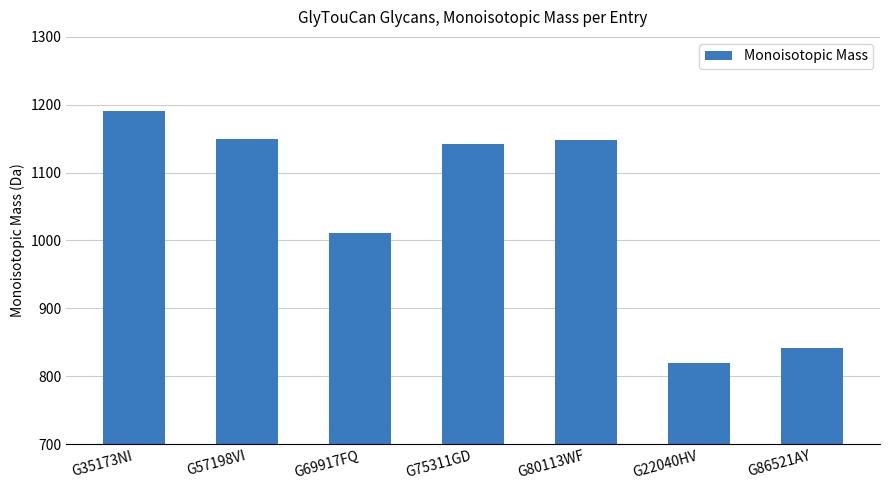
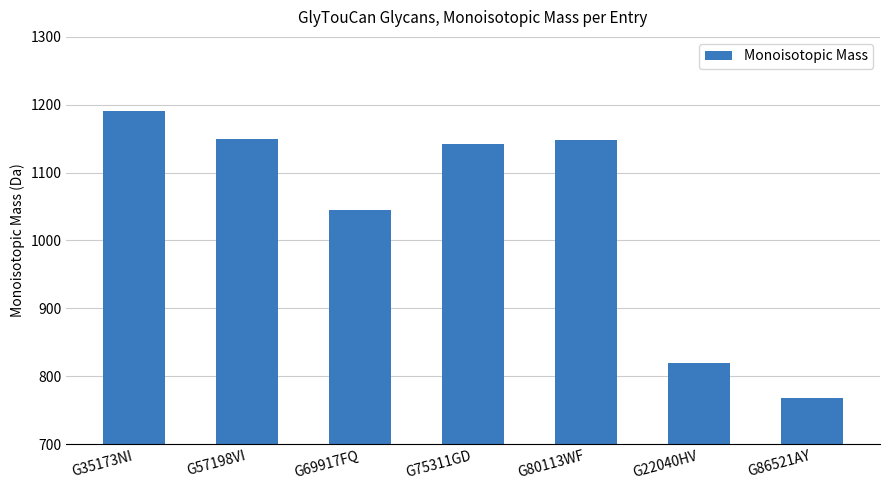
G69917FQ: 1010 -> 1040
G86521AY: 840 -> 770
